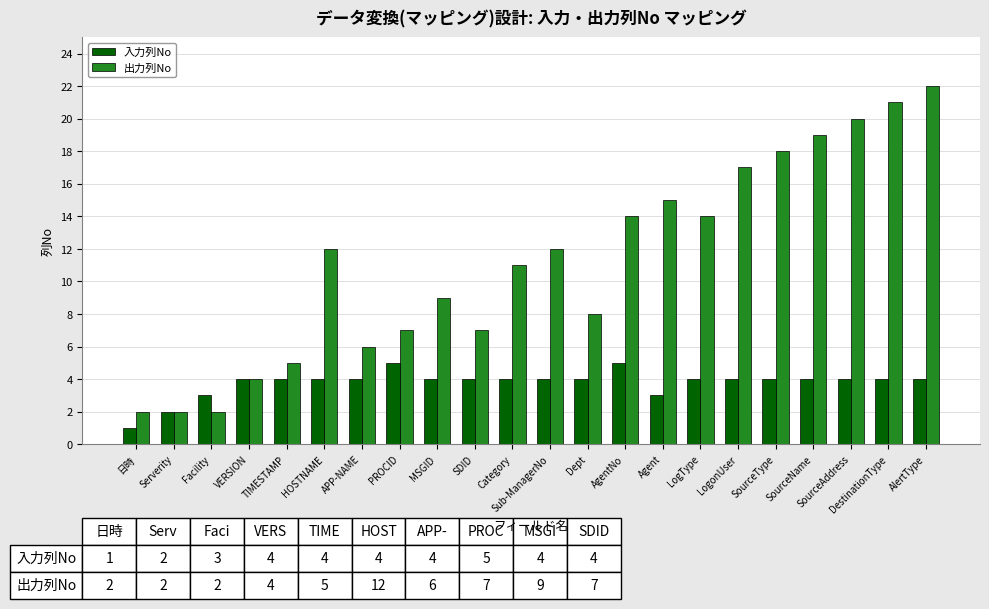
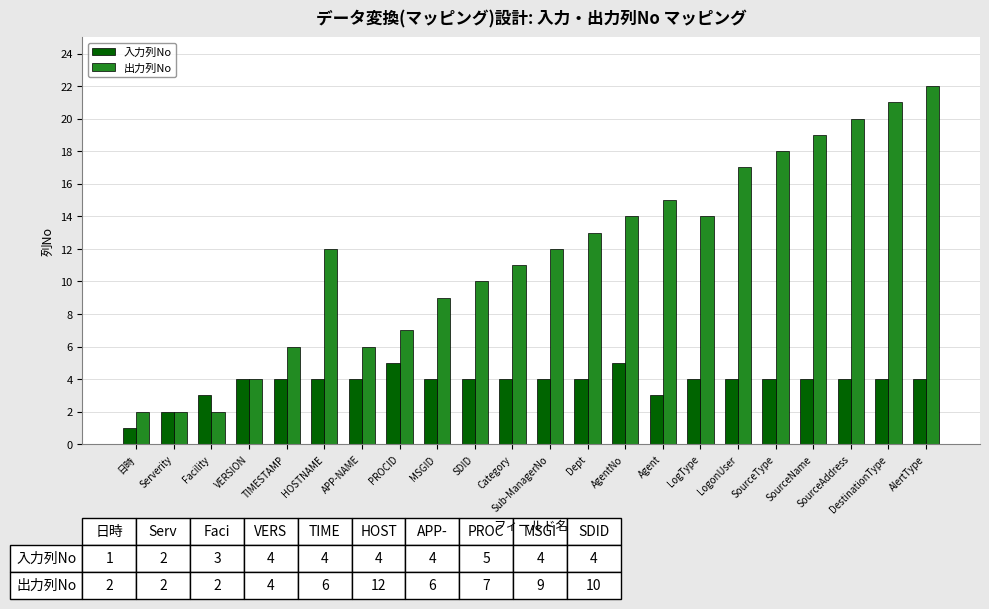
出力列No, TIMESTAMP: 5 -> 6
出力列No, SDID: 7 -> 10
出力列No, Dept: 8 -> 13
